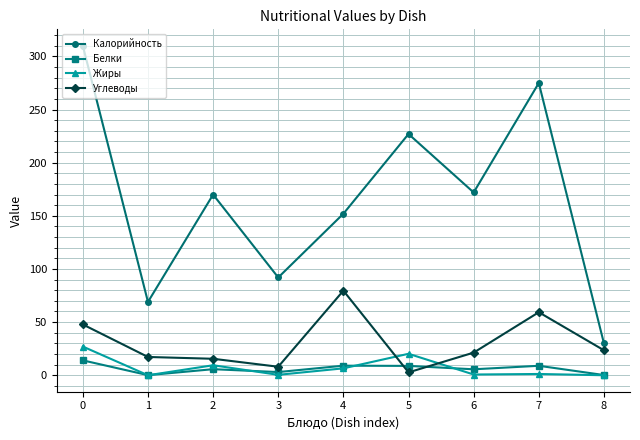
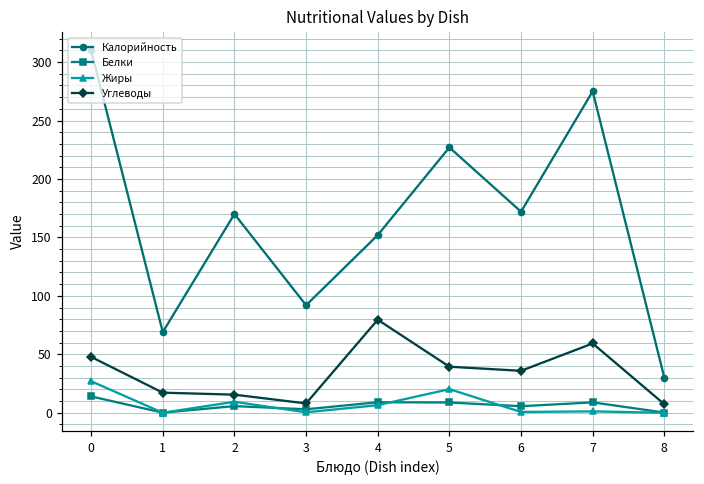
Углеводы, 5: 3 -> 39
Углеводы, 6: 21 -> 36
Углеводы, 8: 24 -> 7
